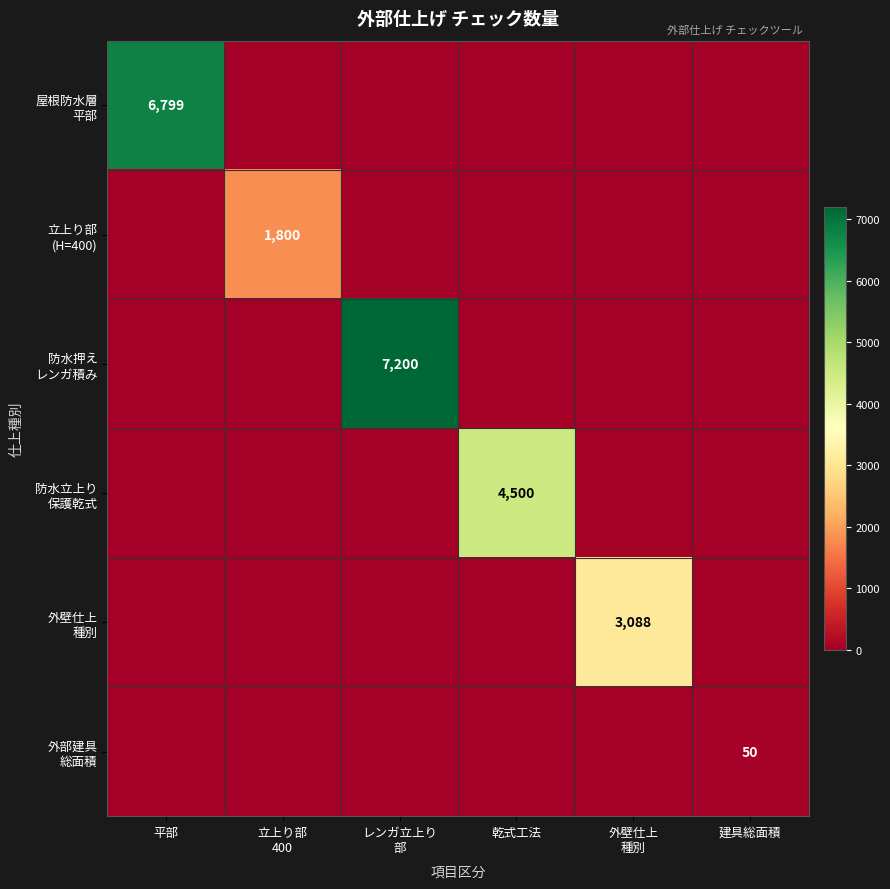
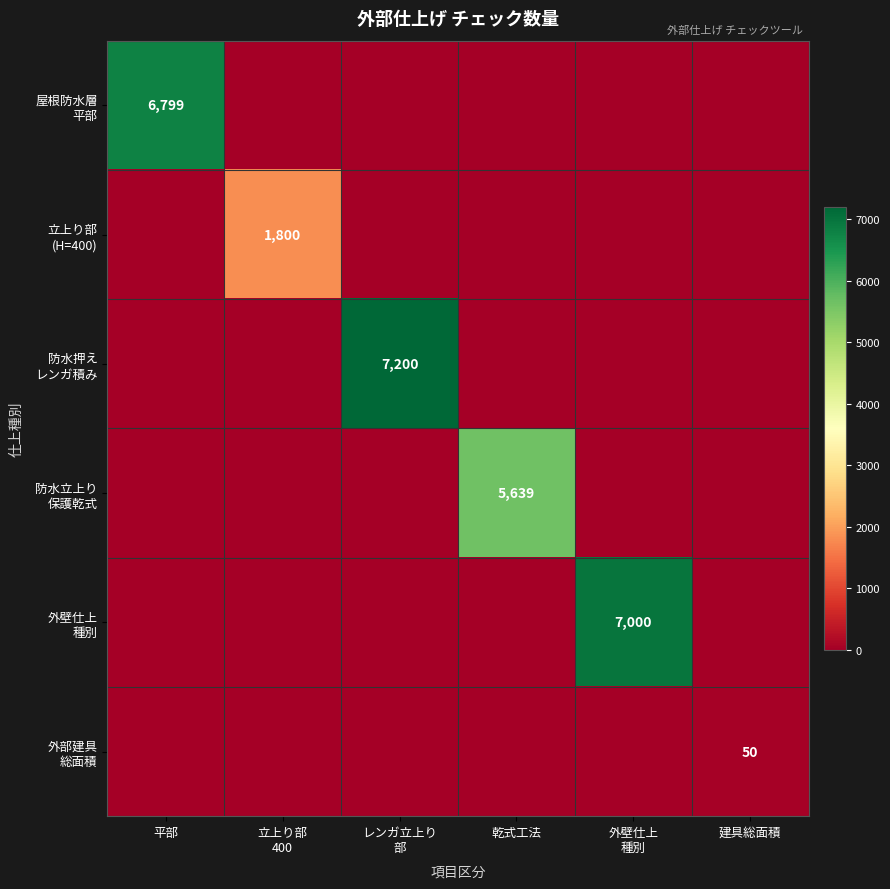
防水立上り 保護乾式, 乾式工法: 4,500 -> 5,639
外壁仕上 種別, 外壁仕上 種別: 3,088 -> 7,000
